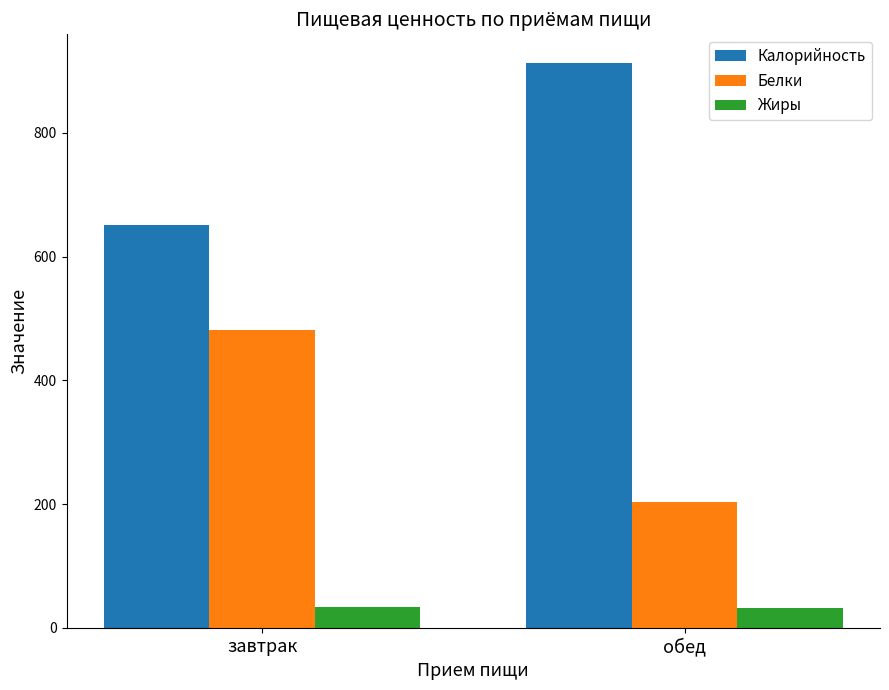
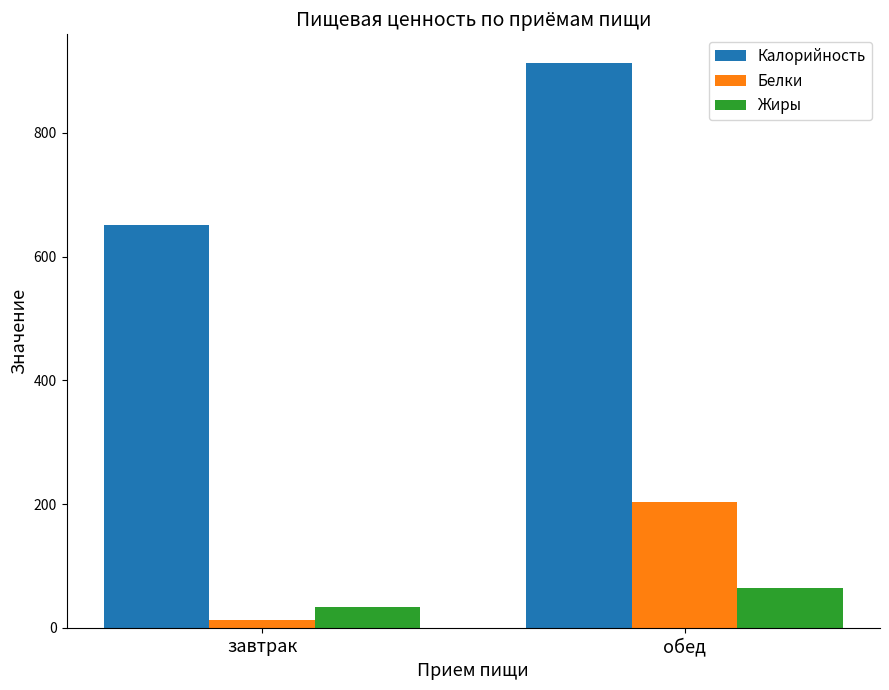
Белки, завтрак: 480 -> 10
Жиры, обед: 30 -> 60
